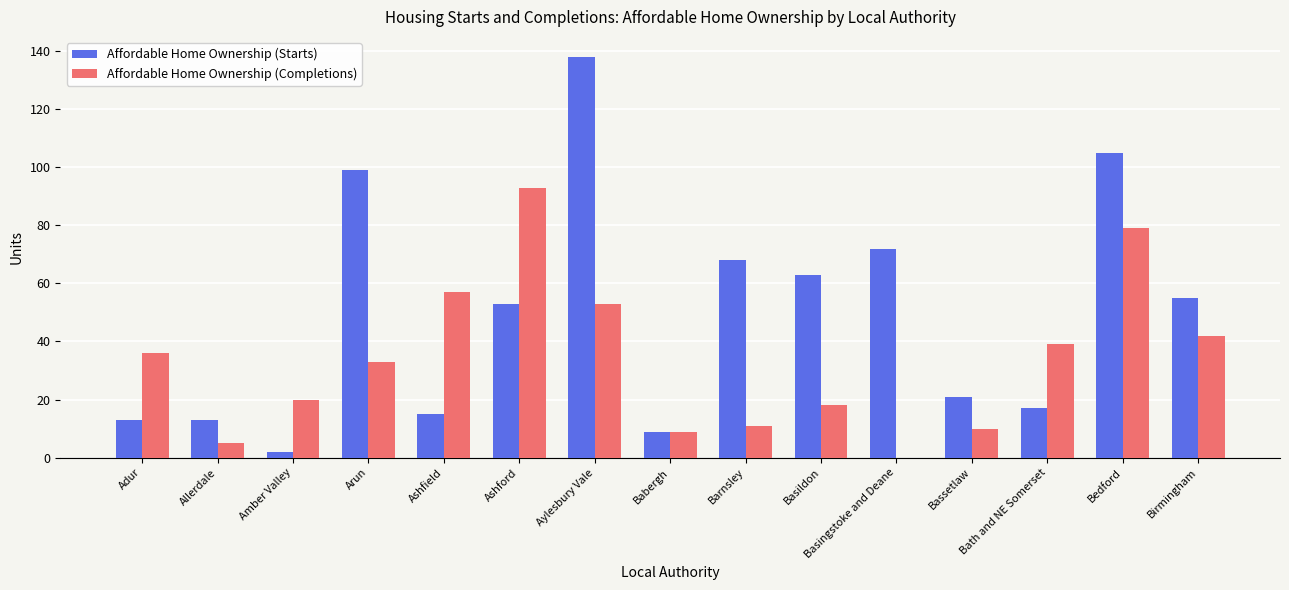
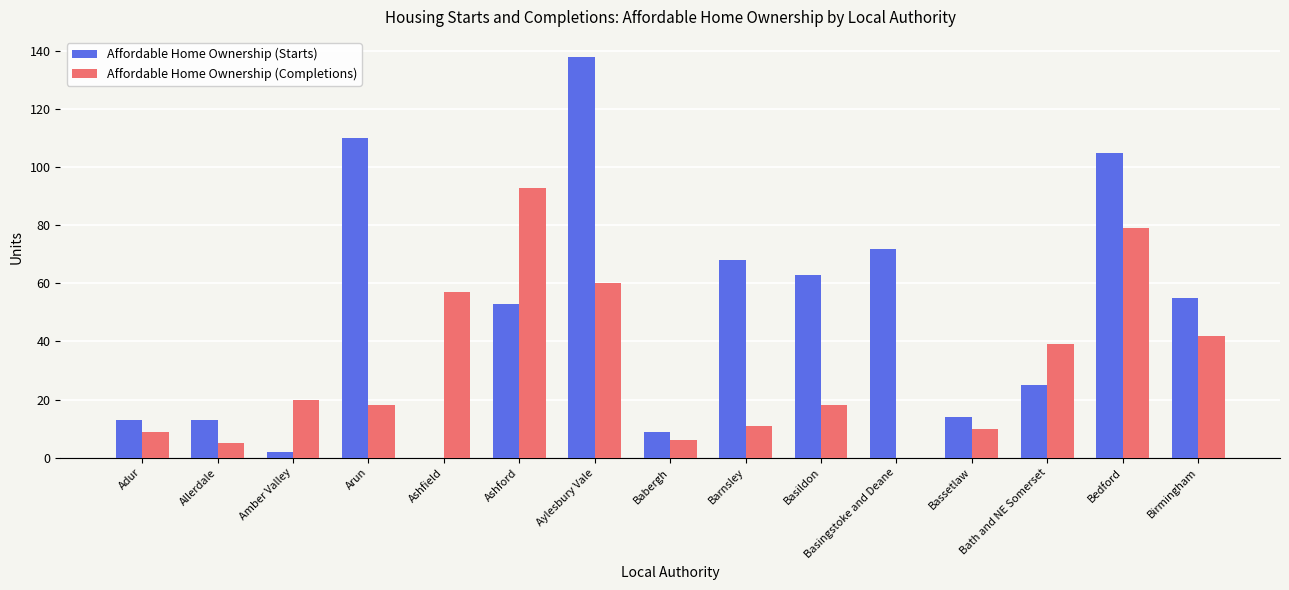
Affordable Home Ownership (Completions), Adur: 36 -> 9
Affordable Home Ownership (Starts), Arun: 99 -> 110
Affordable Home Ownership (Completions), Arun: 33 -> 18
Affordable Home Ownership (Starts), Ashfield: 15 -> 0
Affordable Home Ownership (Completions), Aylesbury Vale: 53 -> 60
Affordable Home Ownership (Completions), Babergh: 9 -> 6
Affordable Home Ownership (Starts), Bassetlaw: 21 -> 14
Affordable Home Ownership (Starts), Bath and NE Somerset: 17 -> 25
